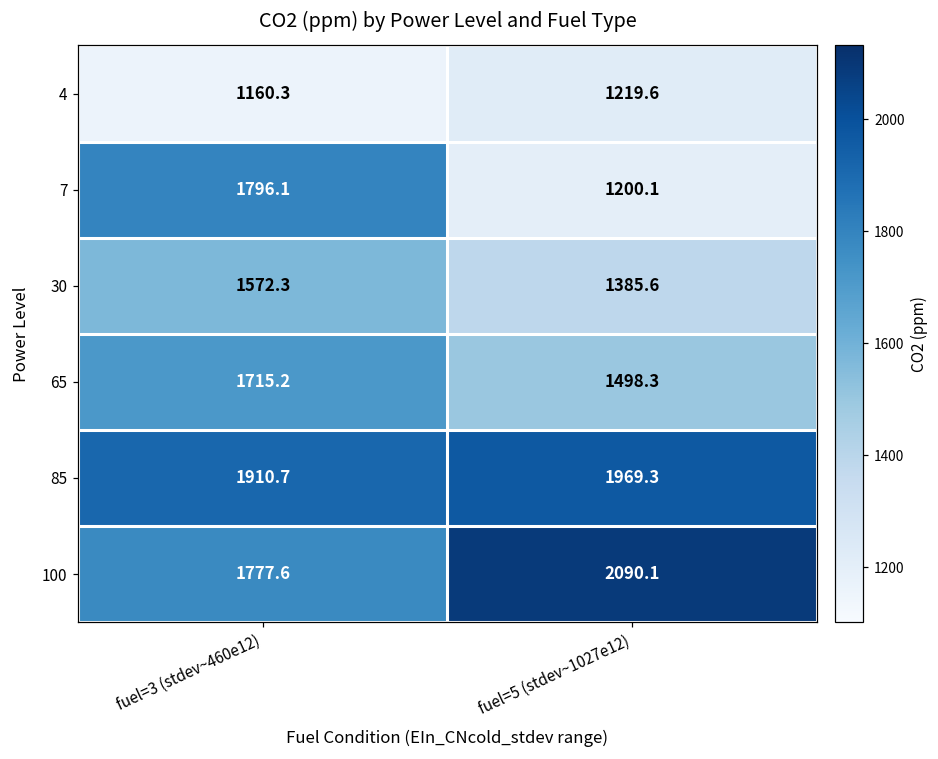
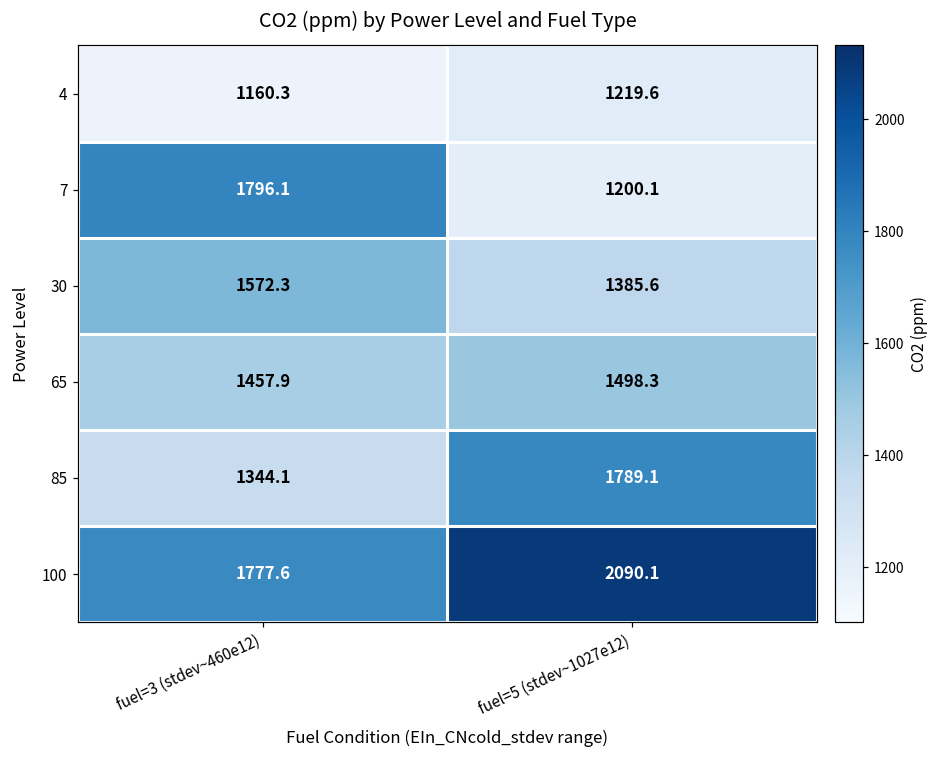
65, fuel=3 (stdev~460e12): 1715.2 -> 1457.9
85, fuel=3 (stdev~460e12): 1910.7 -> 1344.1
85, fuel=5 (stdev~1027e12): 1969.3 -> 1789.1
